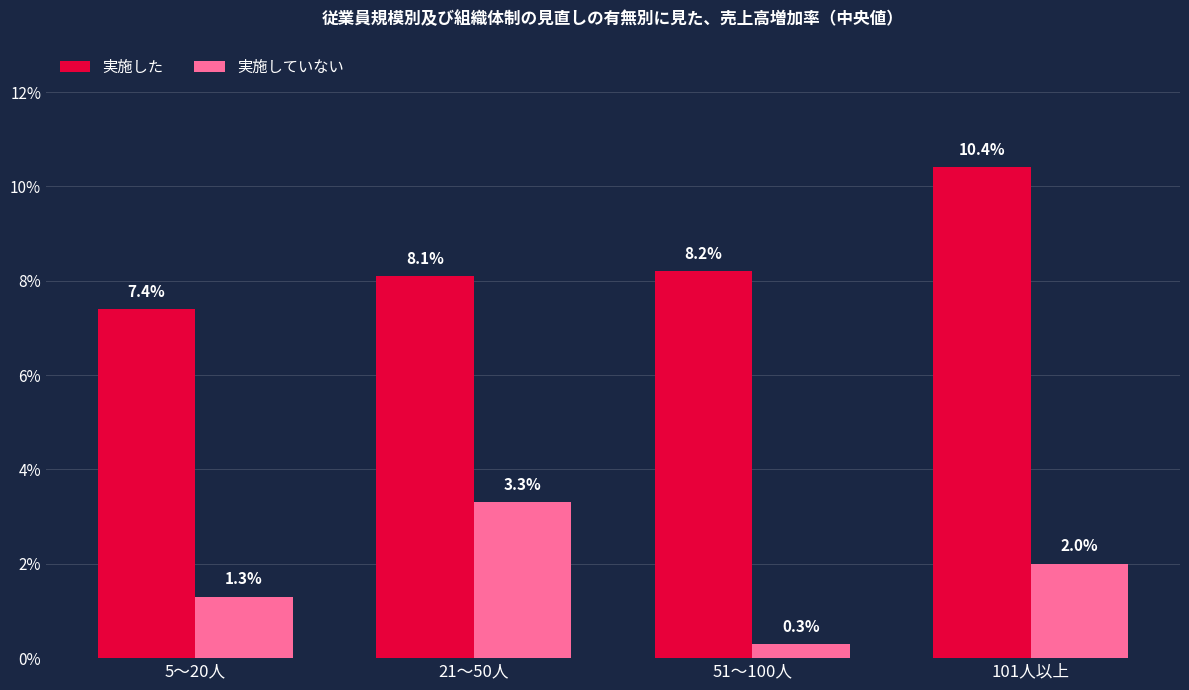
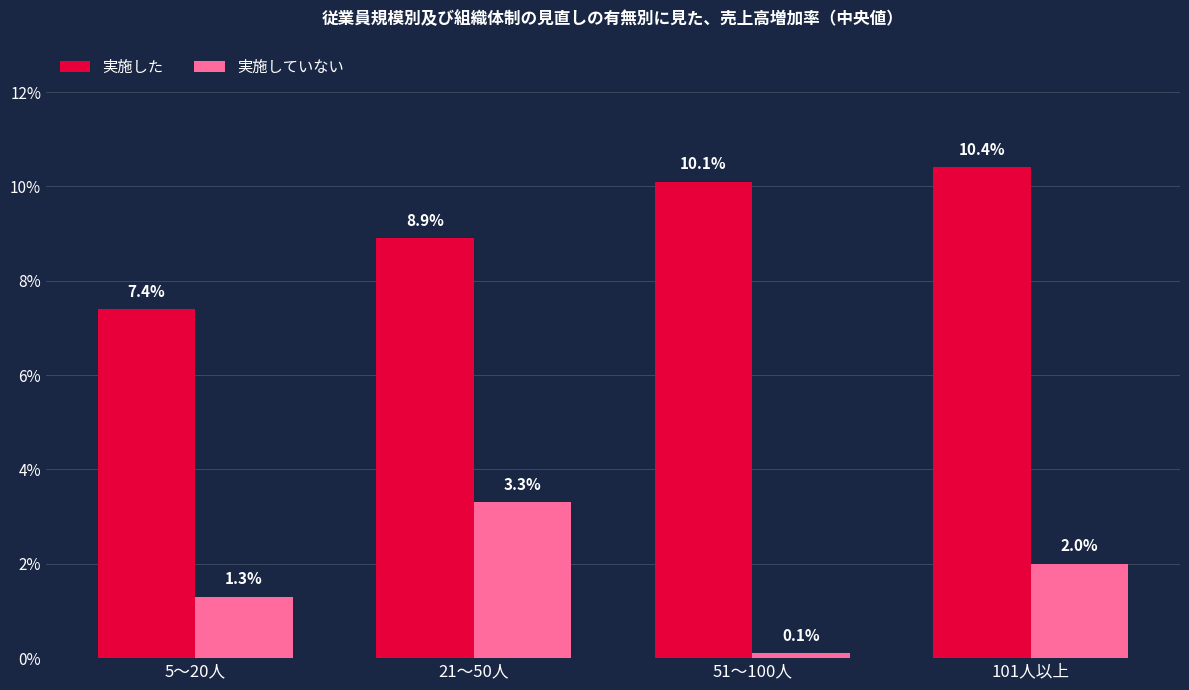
実施した, 21〜50人: 8.1% -> 8.9%
実施した, 51〜100人: 8.2% -> 10.1%
実施していない, 51〜100人: 0.3% -> 0.1%
